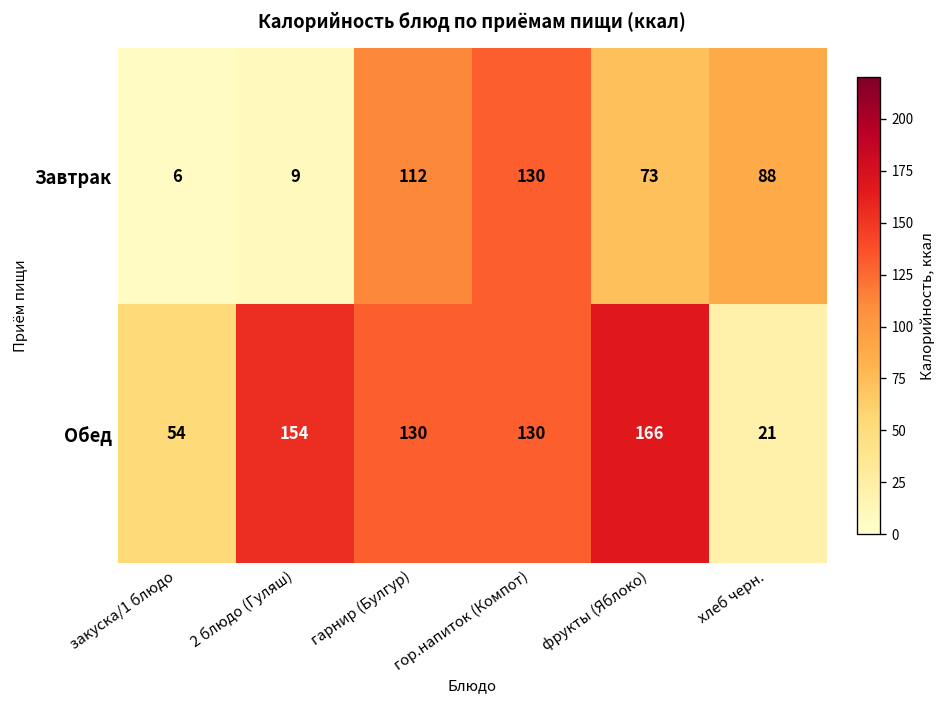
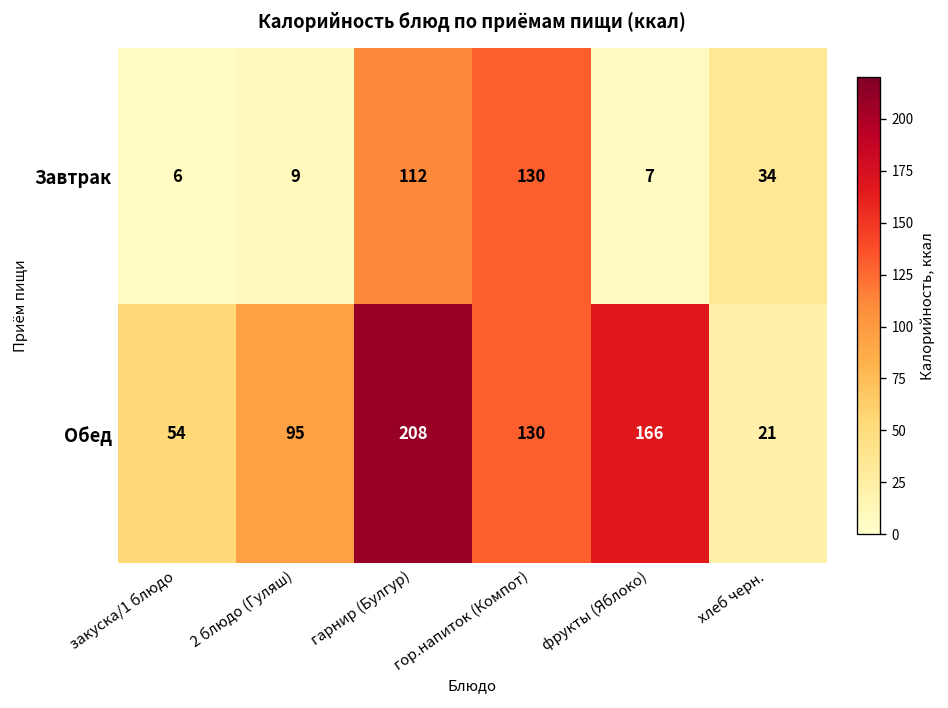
Завтрак, фрукты (Яблоко): 73 -> 7
Завтрак, хлеб черн.: 88 -> 34
Обед, 2 блюдо (Гуляш): 154 -> 95
Обед, гарнир (Булгур): 130 -> 208
